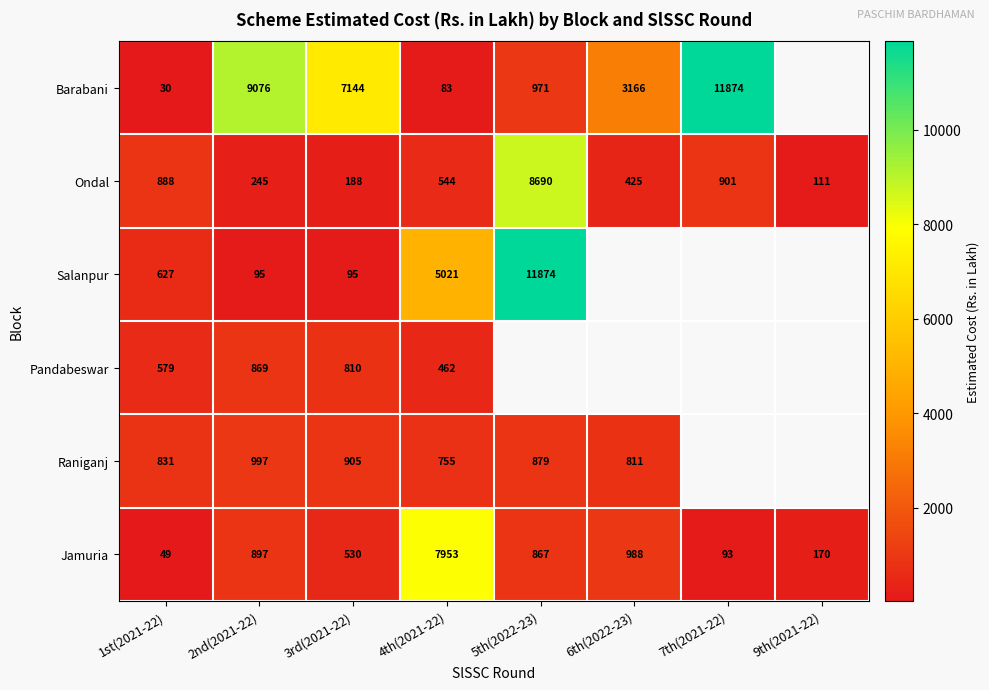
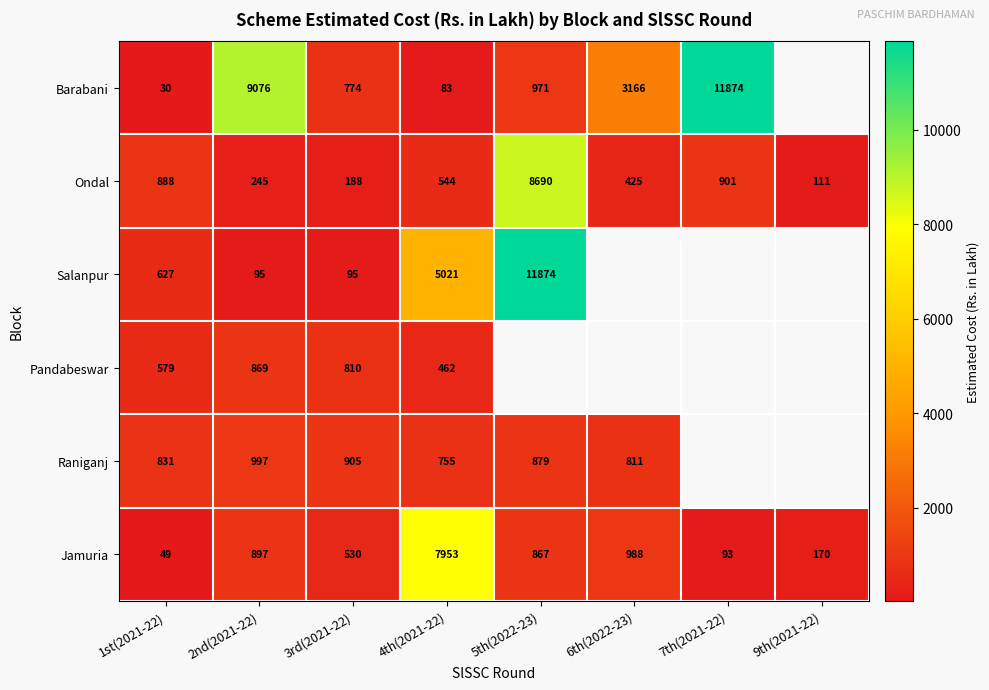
Barabani, 3rd(2021-22): 7144 -> 774
